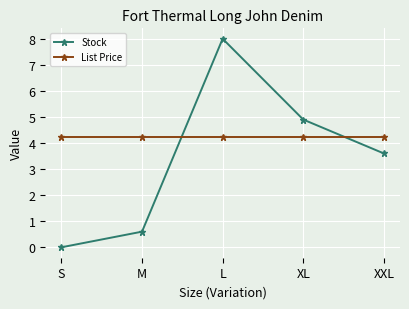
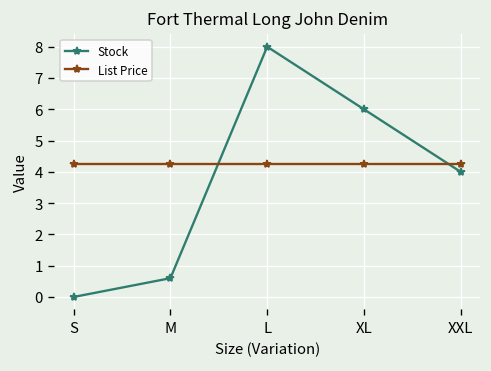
Stock, XL: 4.9 -> 6.0
Stock, XXL: 3.6 -> 4.0
